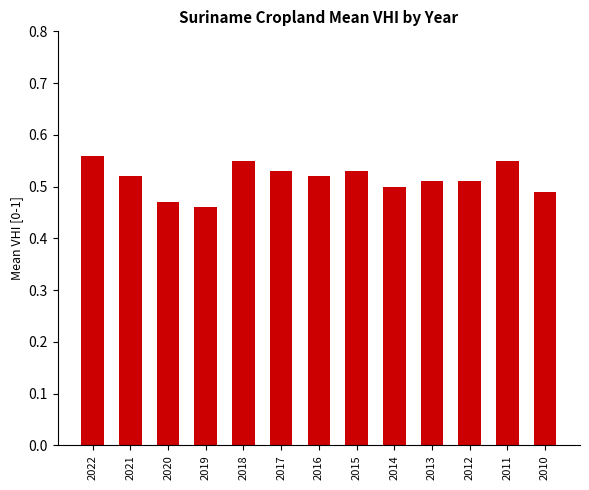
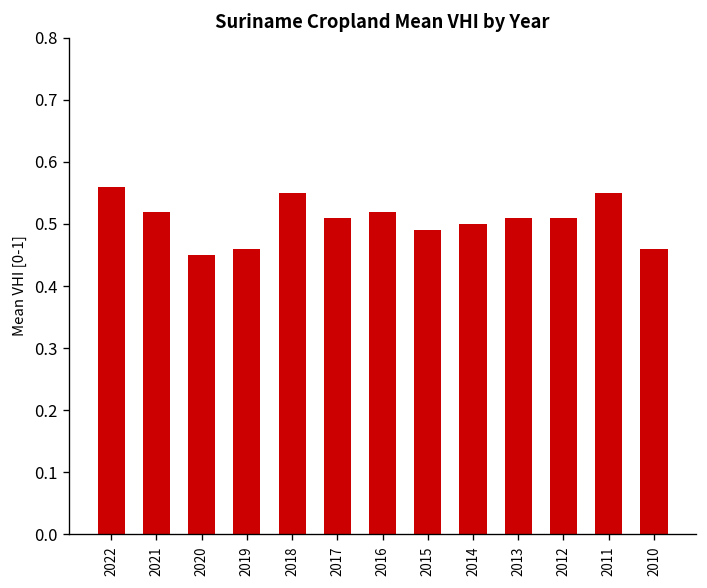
2020: 0.47 -> 0.45
2017: 0.53 -> 0.51
2015: 0.53 -> 0.49
2010: 0.49 -> 0.46
